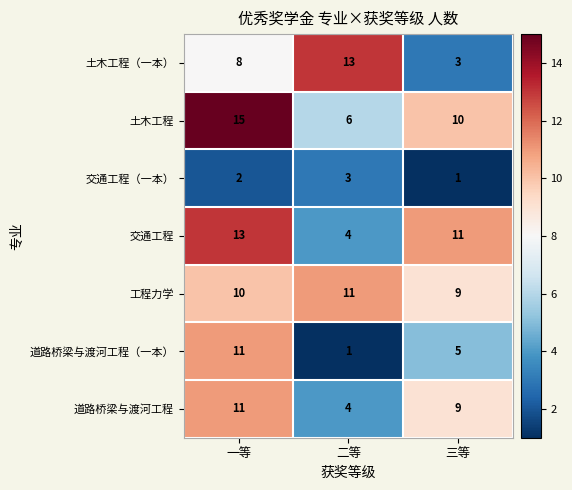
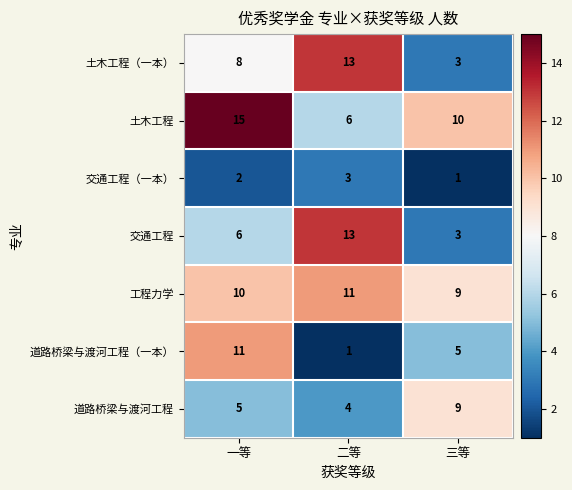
交通工程, 一等: 13 -> 6
交通工程, 二等: 4 -> 13
交通工程, 三等: 11 -> 3
道路桥梁与渡河工程, 一等: 11 -> 5
